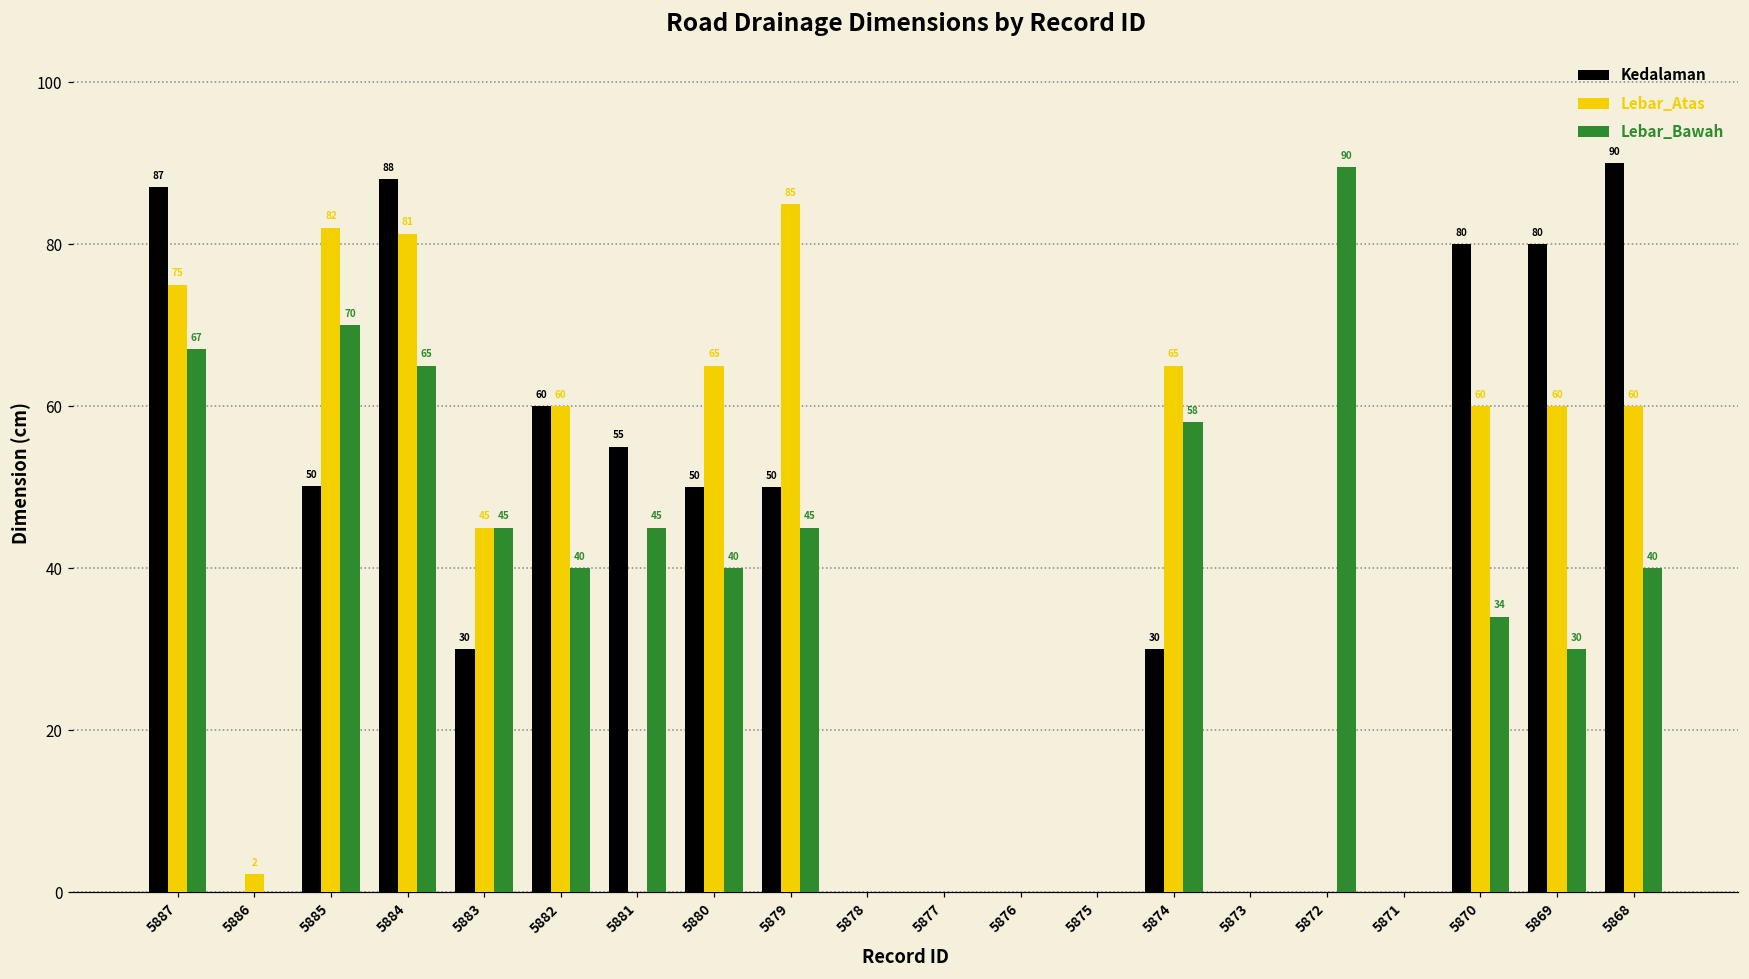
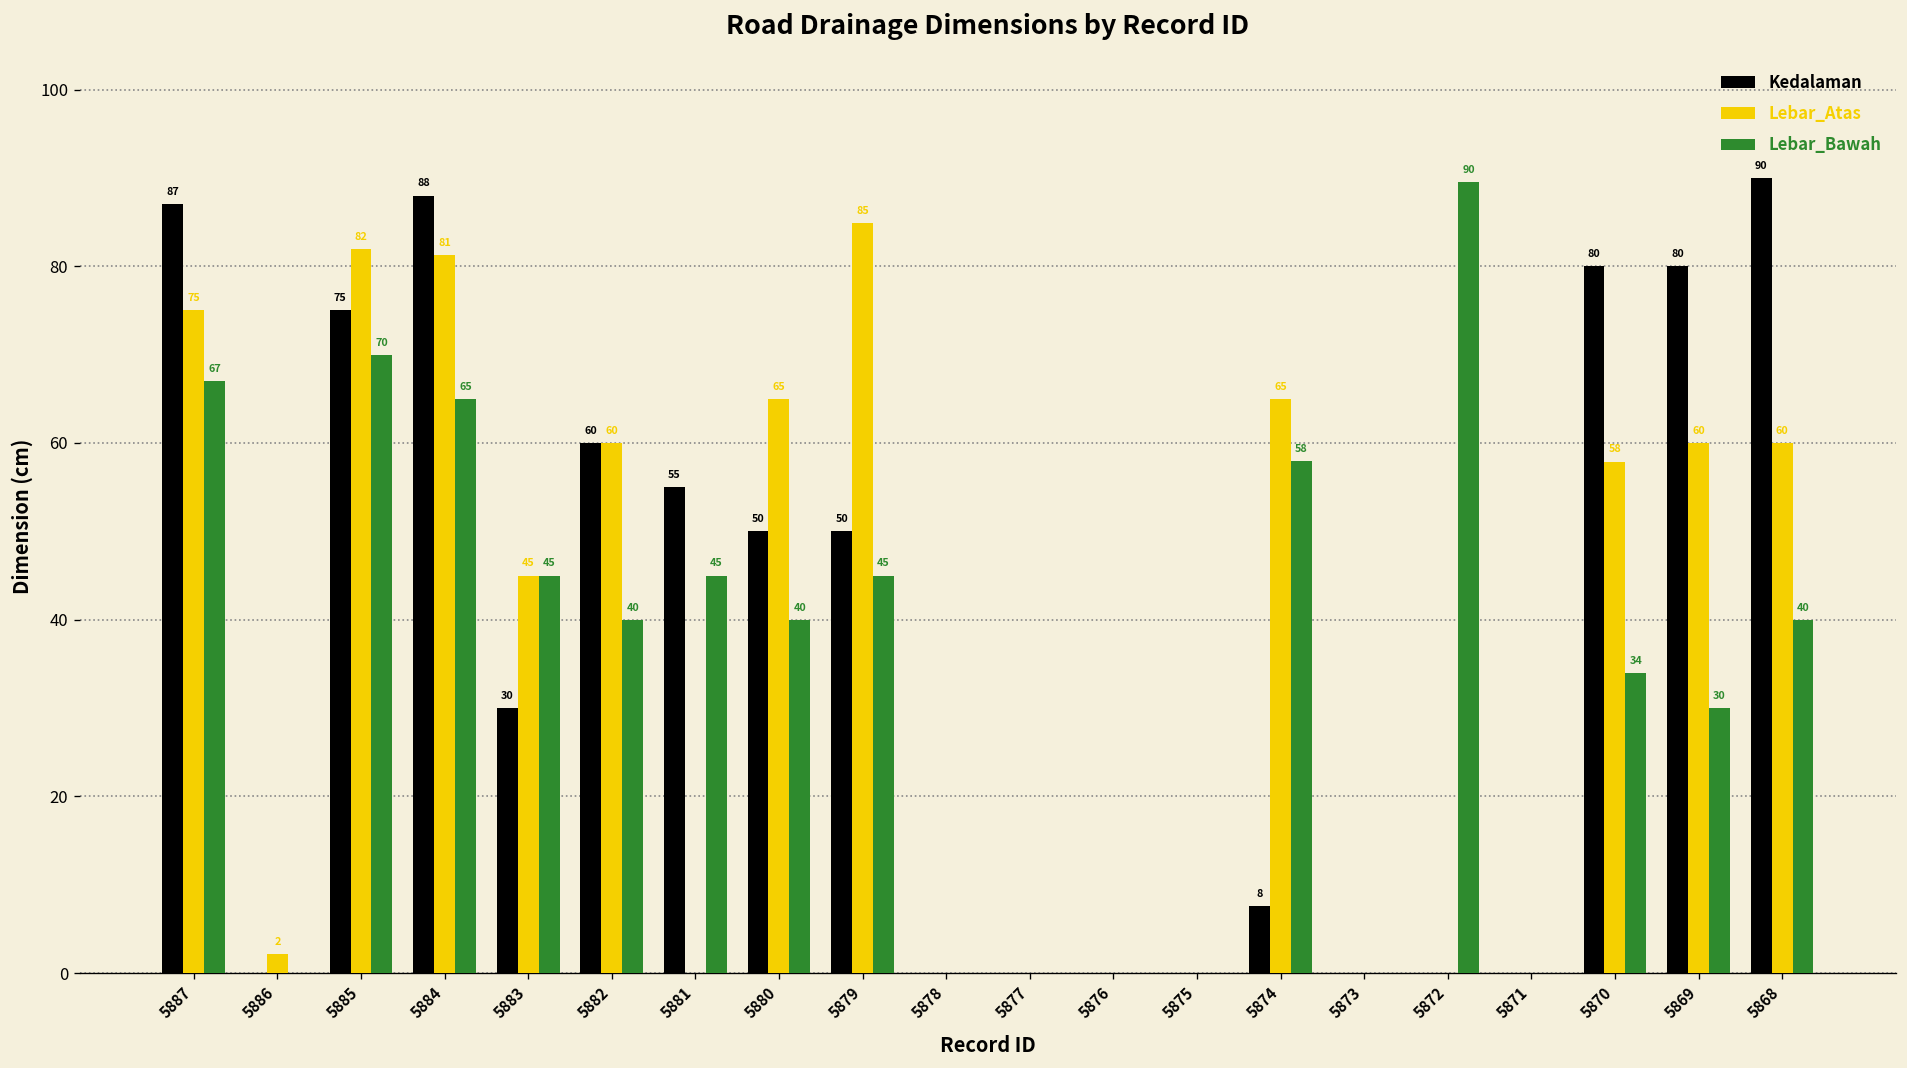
Kedalaman, 5885: 50 -> 75
Kedalaman, 5874: 30 -> 8
Lebar_Atas, 5870: 60 -> 58
